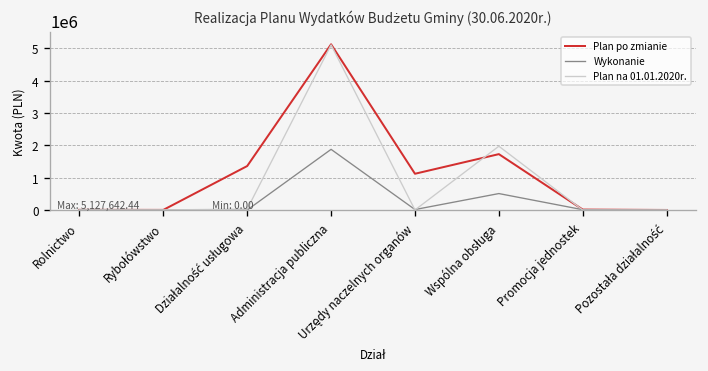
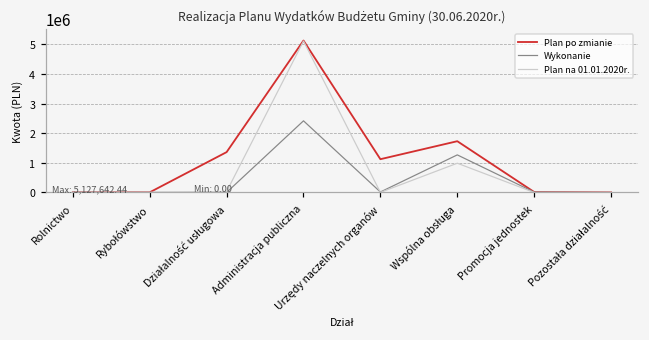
Wykonanie, Administracja publiczna: 1900000 -> 2400000
Wykonanie, Wspólna obsługa: 500000 -> 1300000
Plan na 01.01.2020r., Wspólna obsługa: 2000000 -> 1000000
